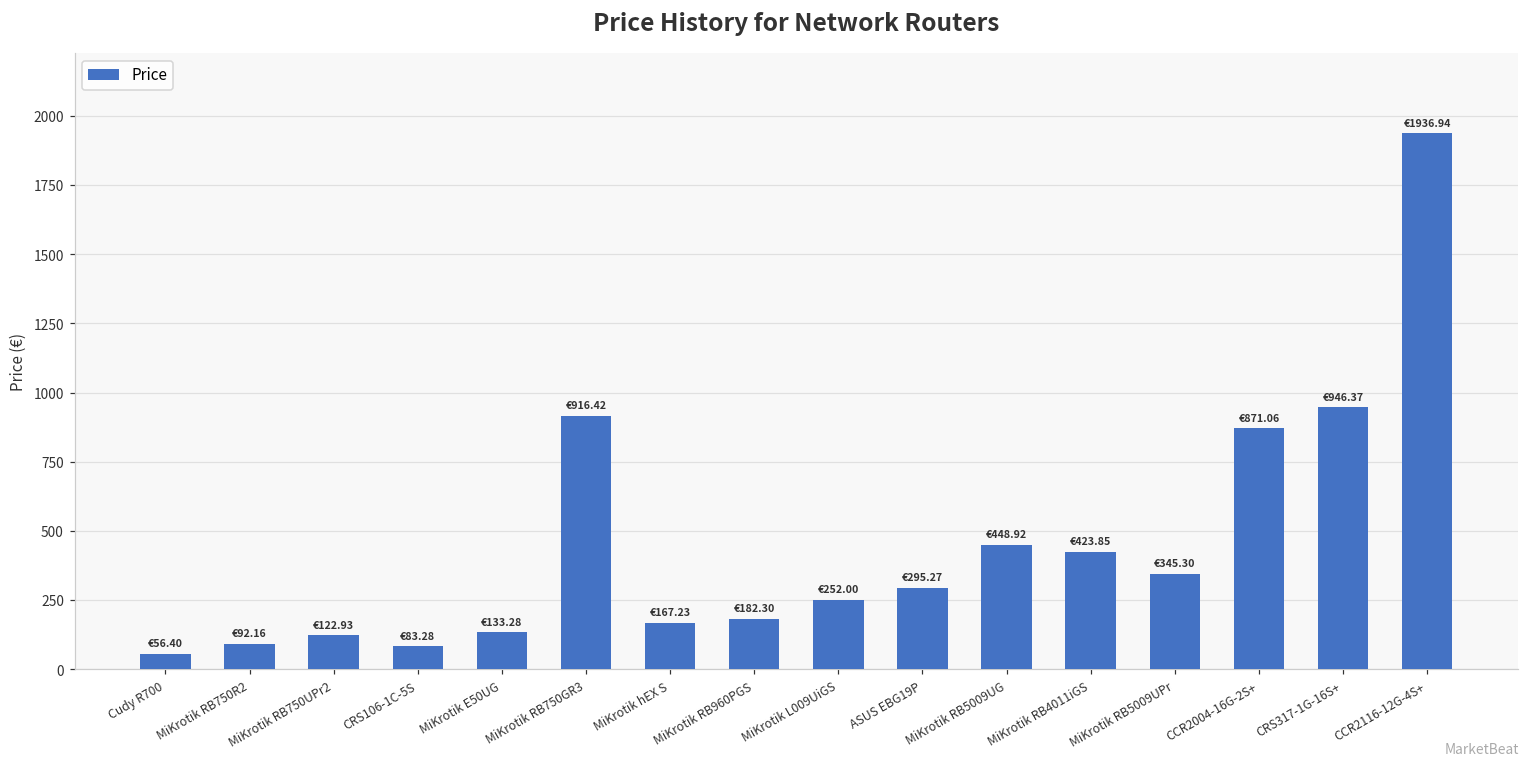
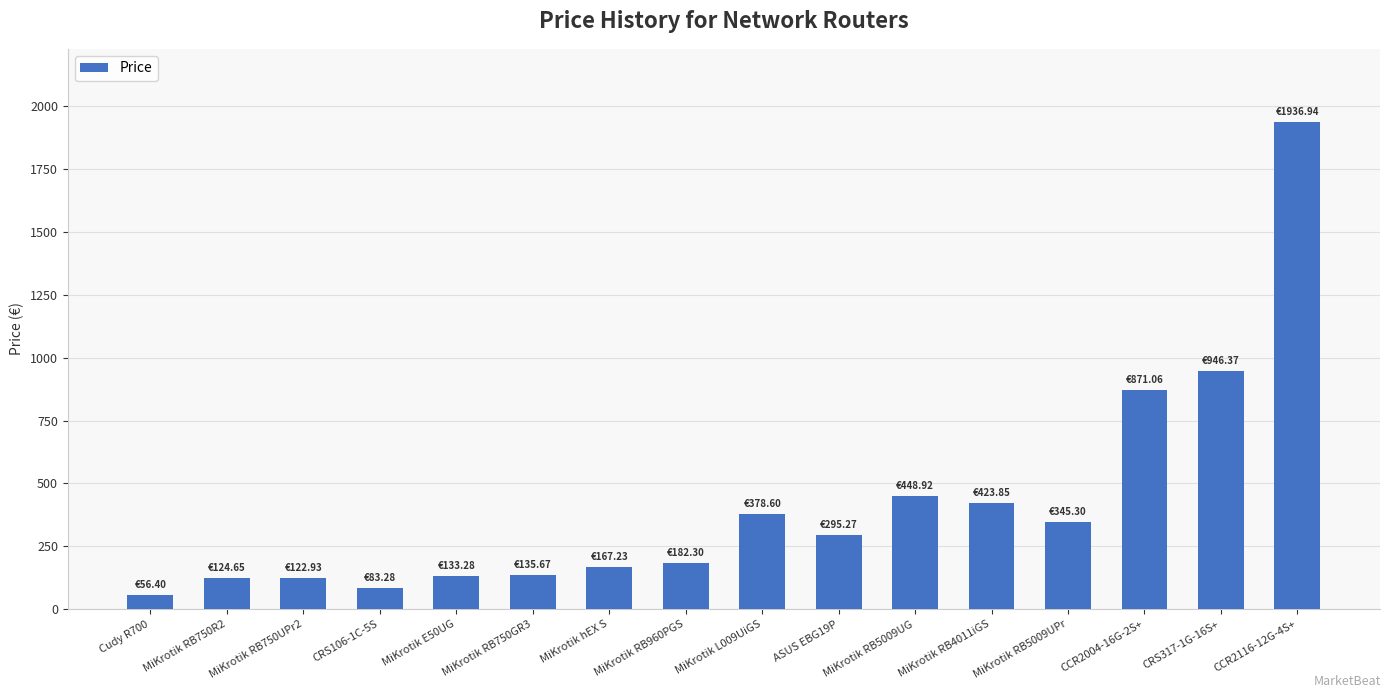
MiKrotik RB750R2: €92.16 -> €124.65
MiKrotik RB750GR3: €916.42 -> €135.67
MiKrotik L009UiGS: €252.00 -> €378.60
